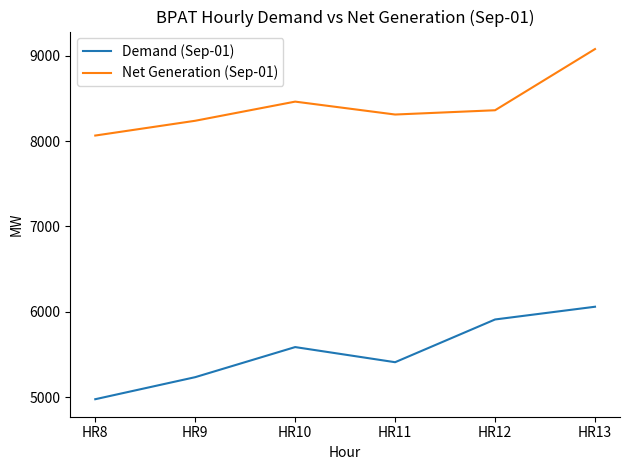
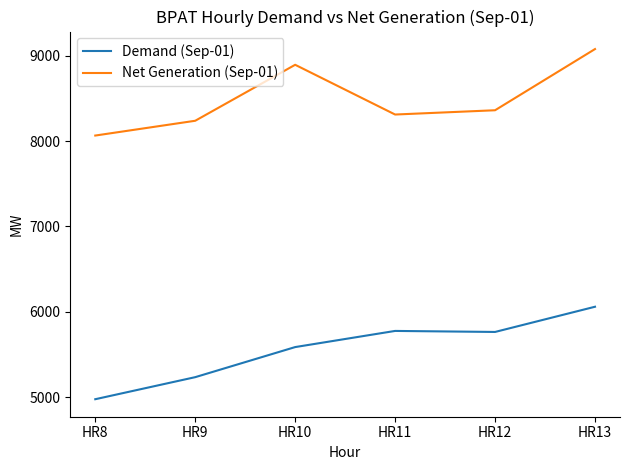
Net Generation (Sep-01), HR10: 8500 -> 8900
Demand (Sep-01), HR11: 5400 -> 5800
Demand (Sep-01), HR12: 5900 -> 5800
